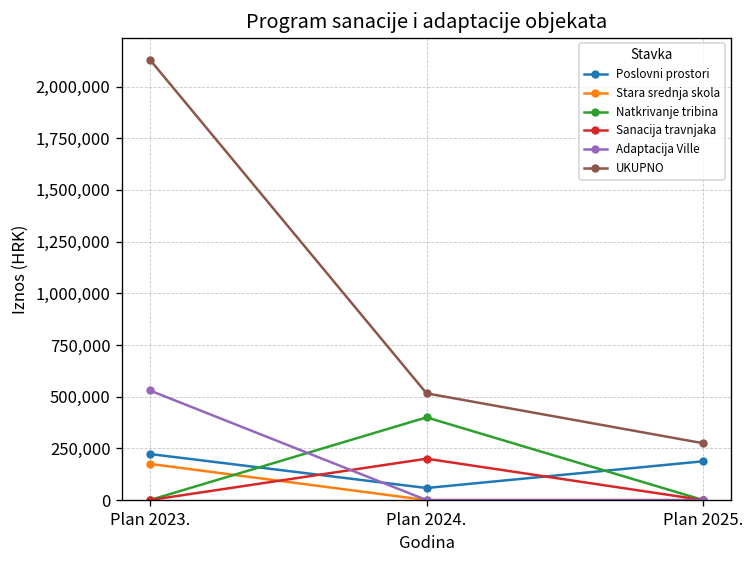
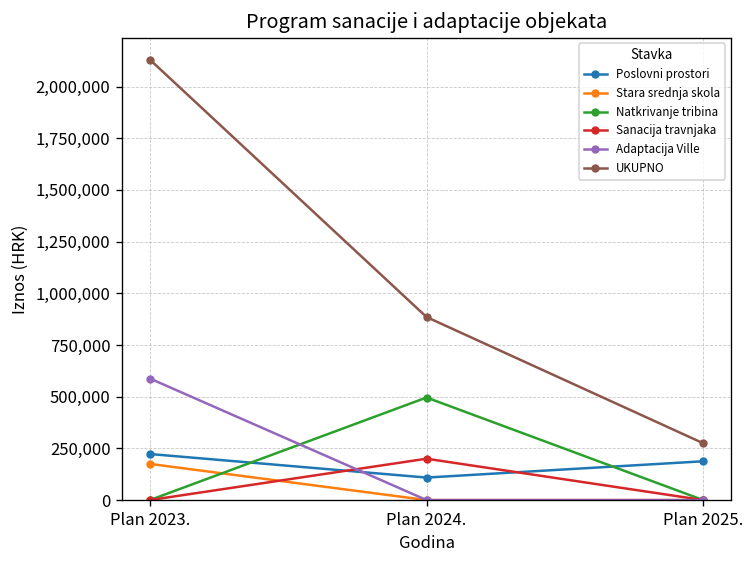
Adaptacija Ville, Plan 2023.: 530,000 -> 590,000
Poslovni prostori, Plan 2024.: 60,000 -> 110,000
Natkrivanje tribina, Plan 2024.: 400,000 -> 500,000
UKUPNO, Plan 2024.: 520,000 -> 890,000
